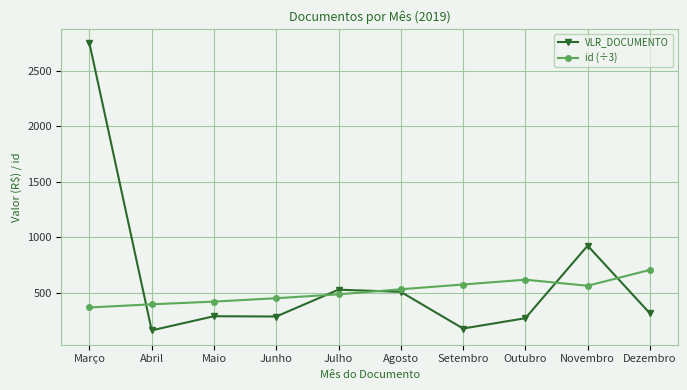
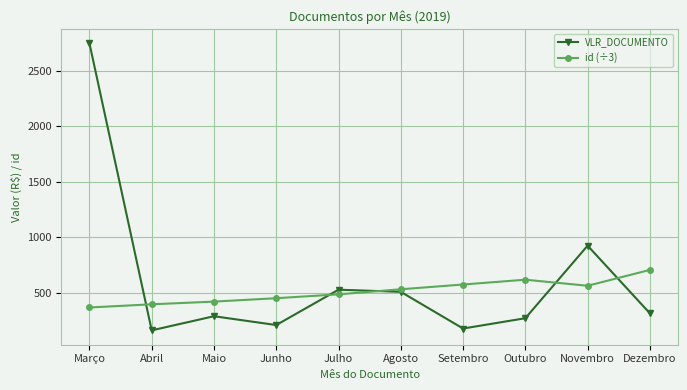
VLR_DOCUMENTO, Junho: 280 -> 210
